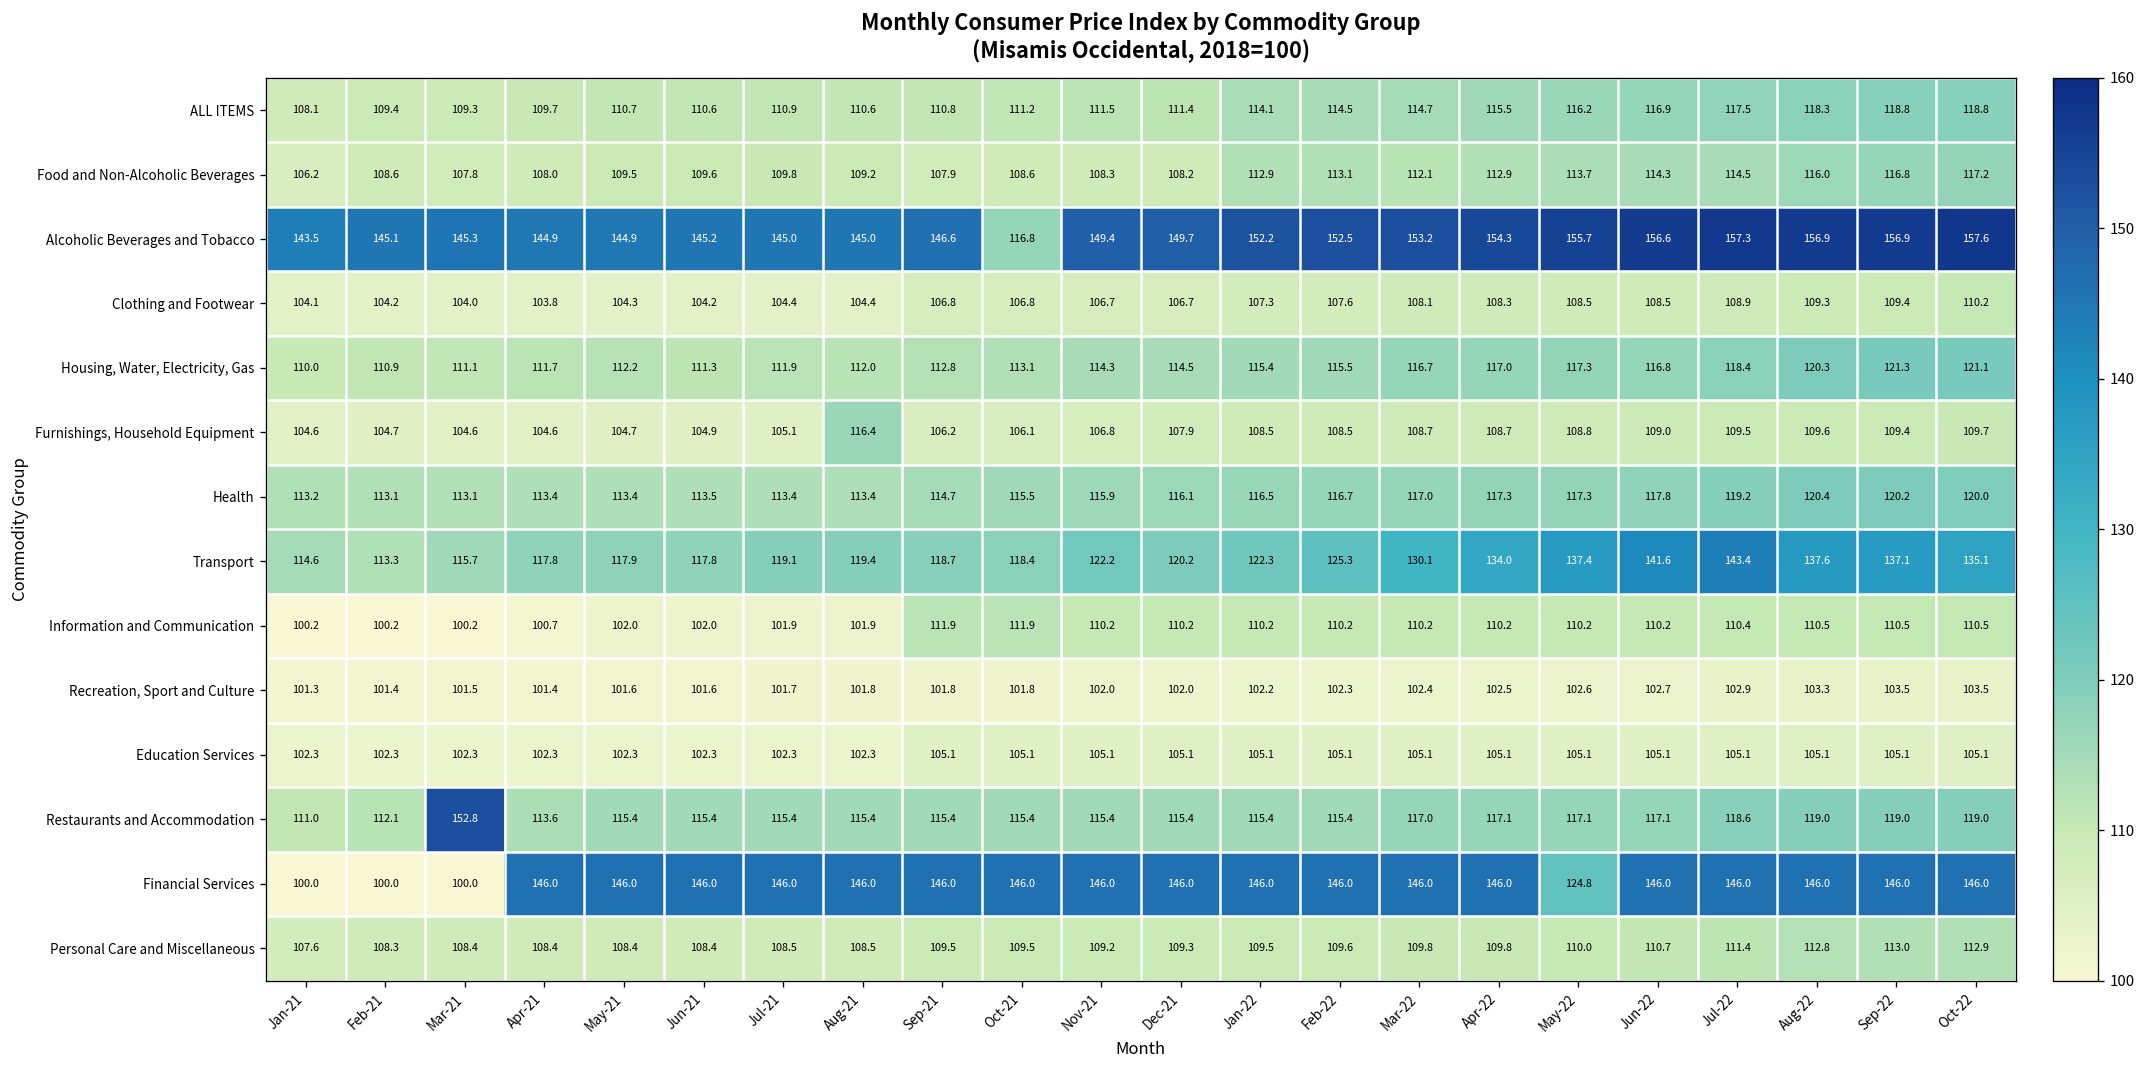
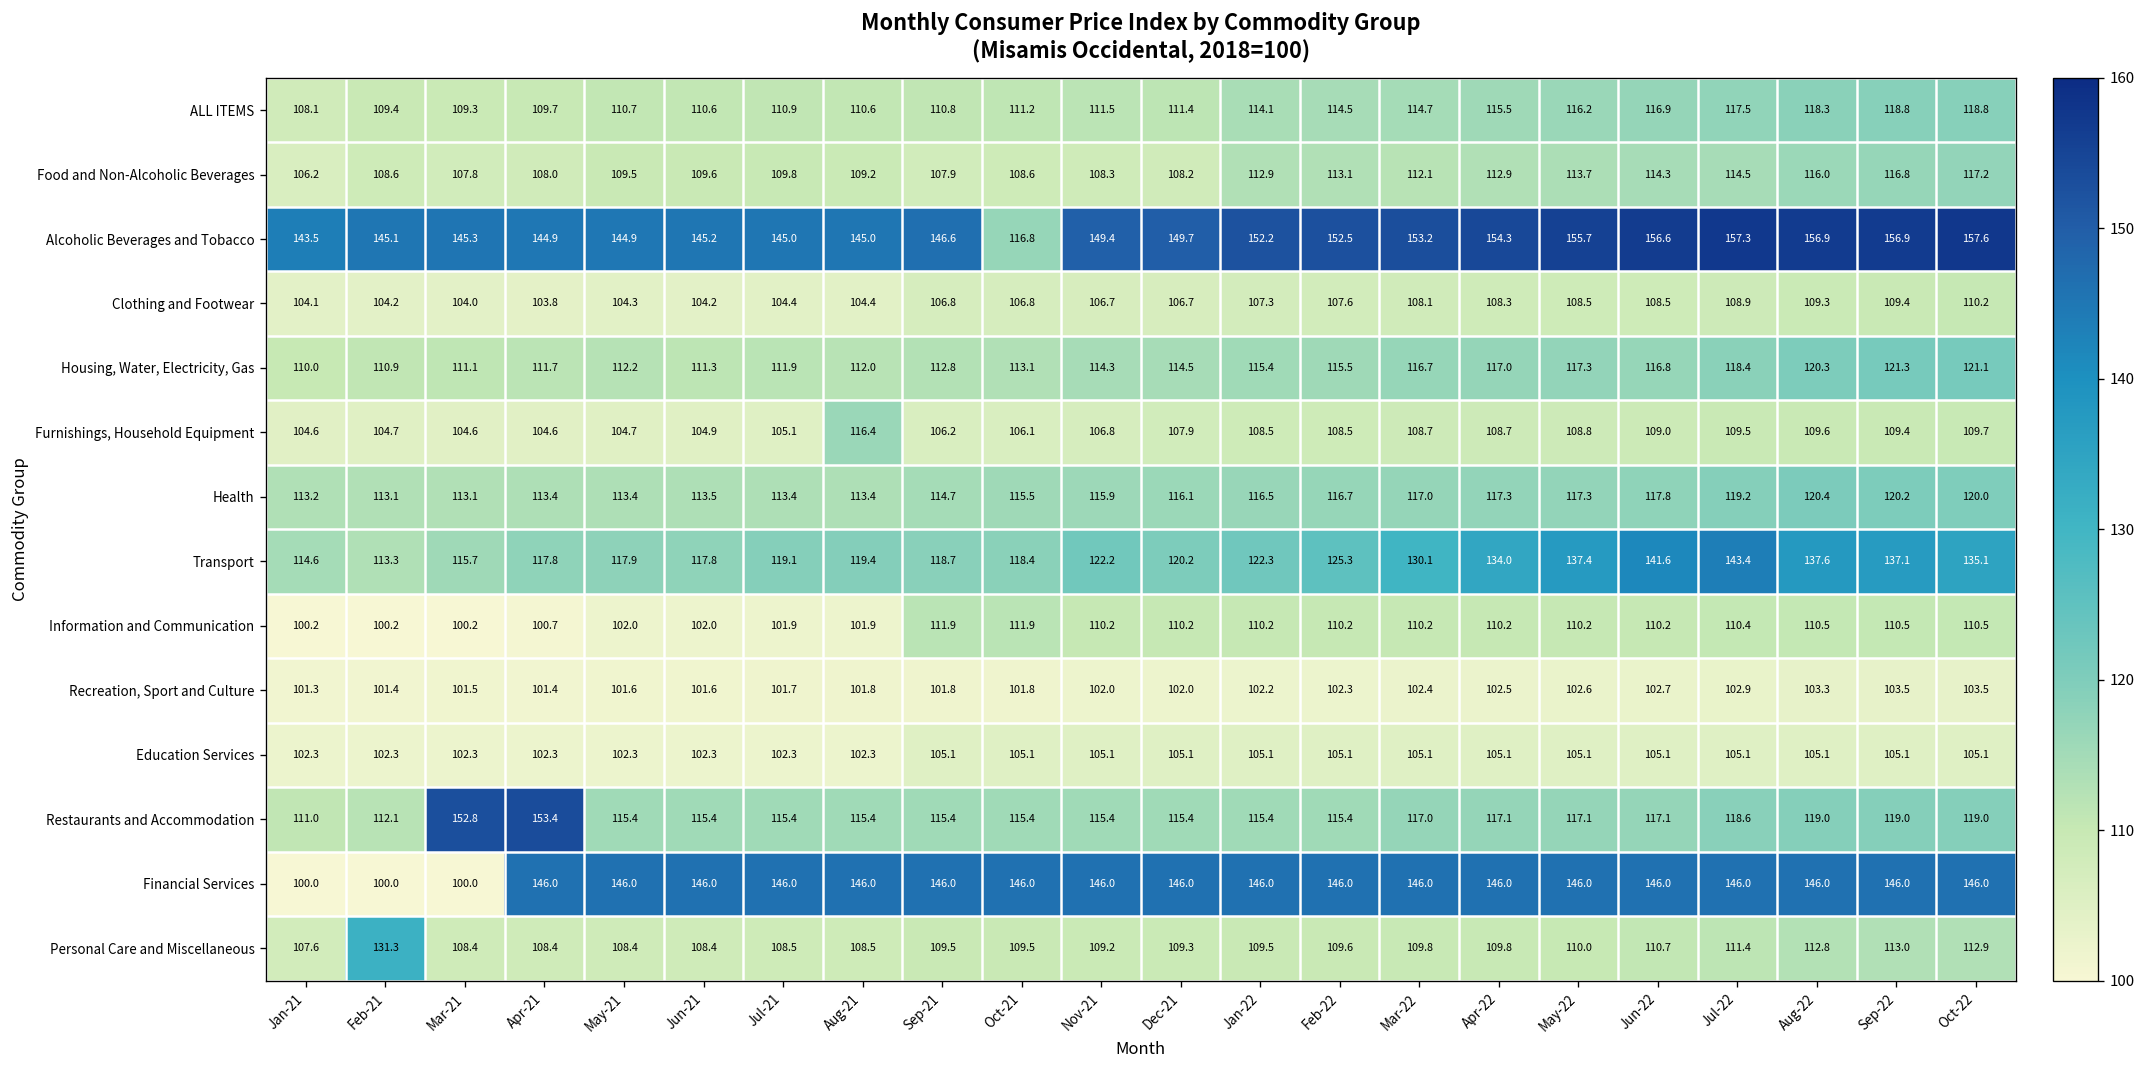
Restaurants and Accommodation, Apr-21: 113.6 -> 153.4
Financial Services, May-22: 124.8 -> 146.0
Personal Care and Miscellaneous, Feb-21: 108.3 -> 131.3
